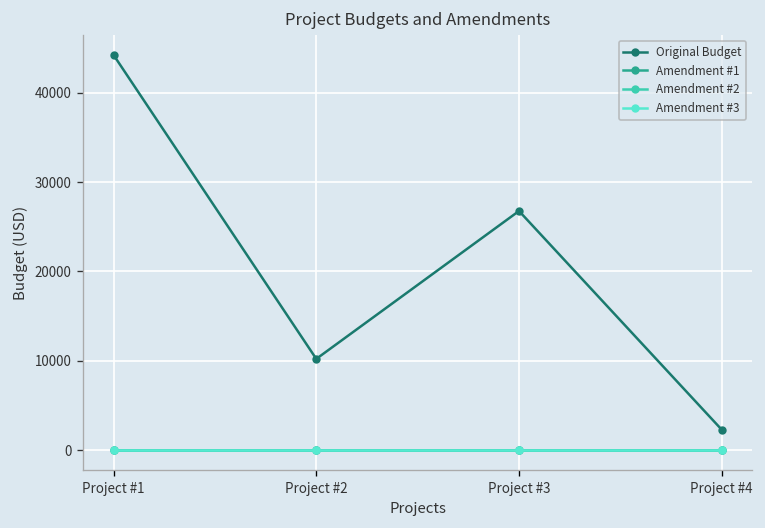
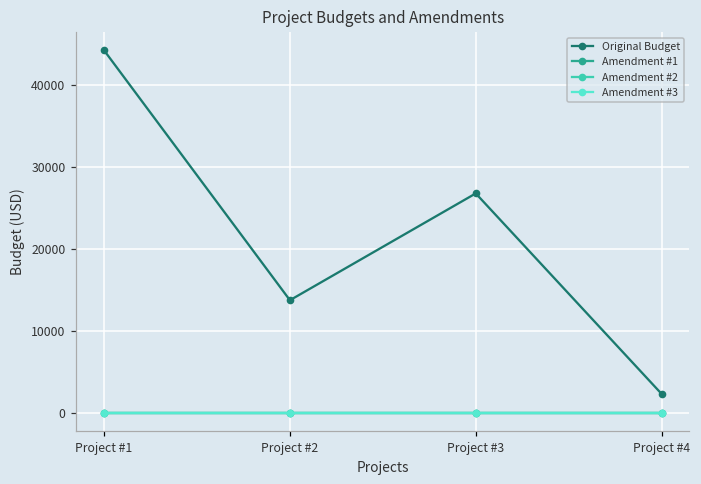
Original Budget, Project #2: 10000 -> 14000
